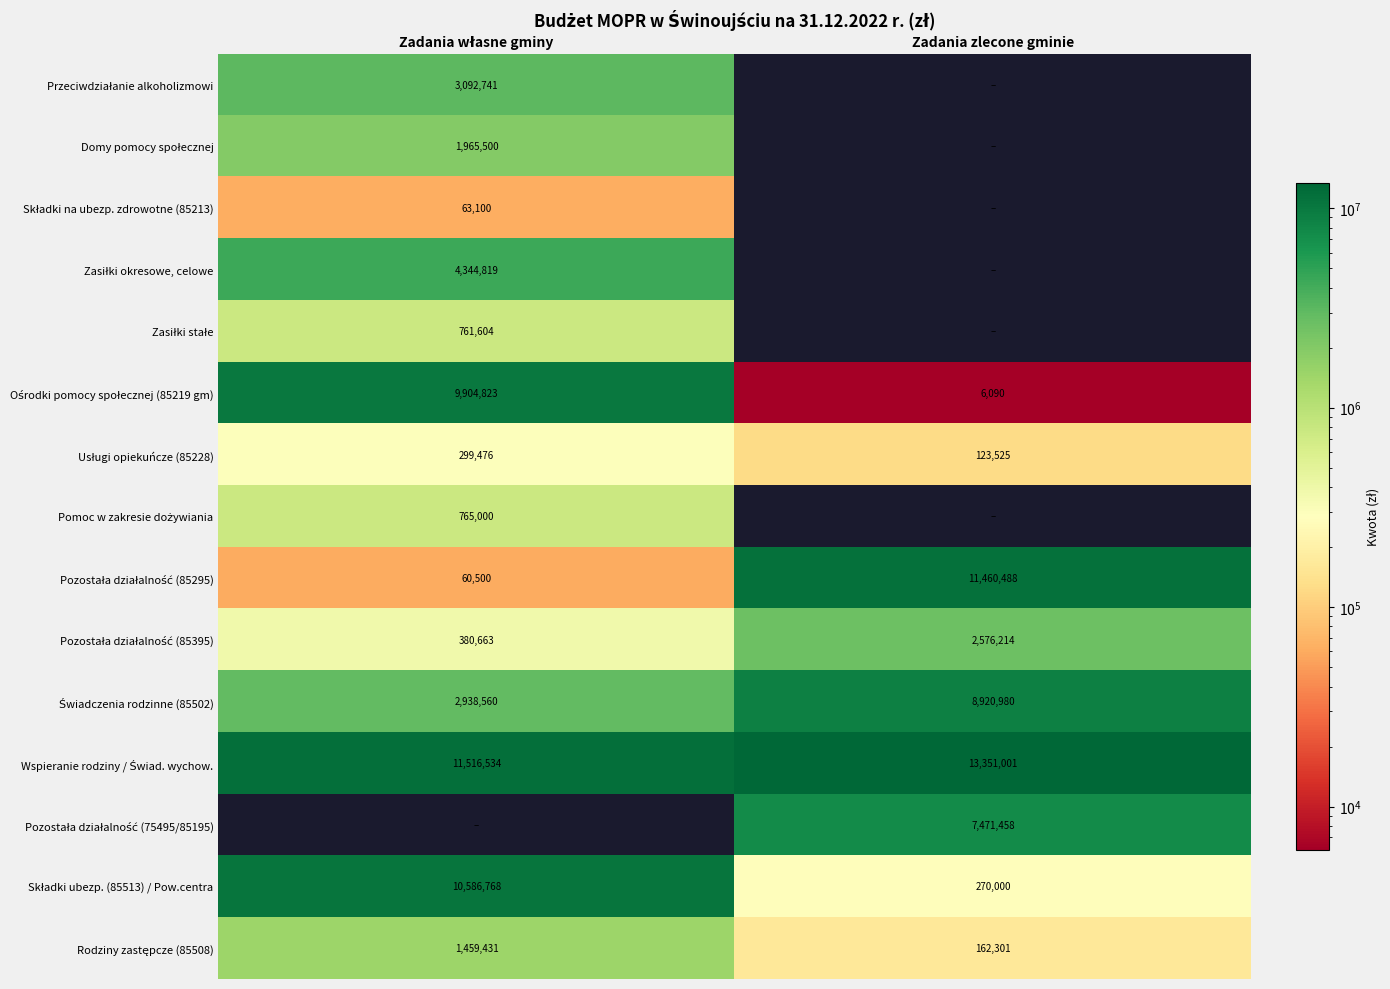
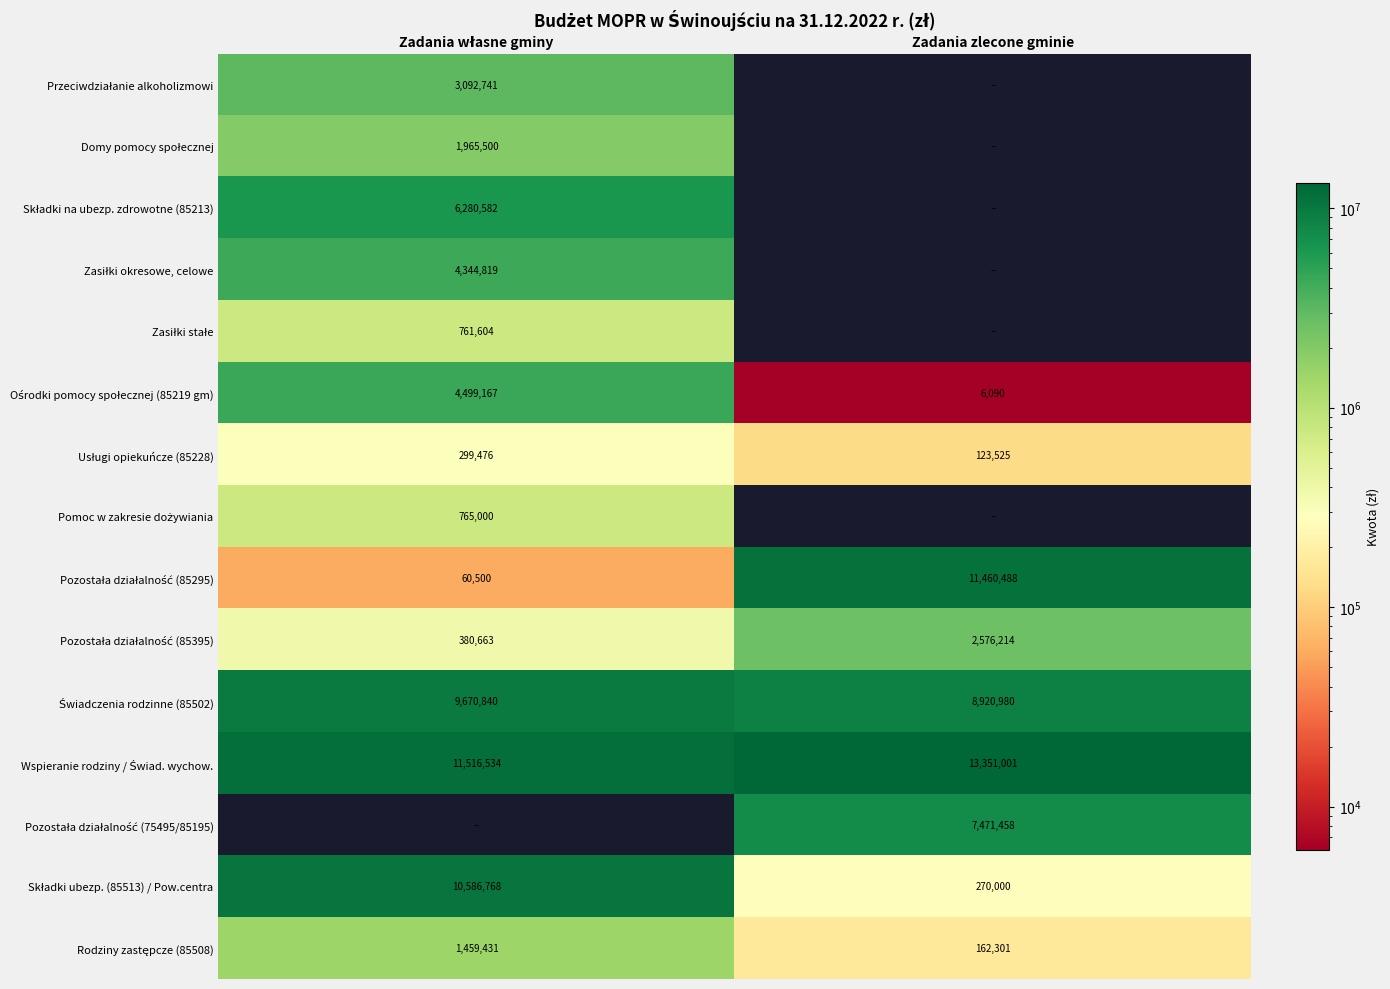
Składki na ubezp. zdrowotne (85213), Zadania własne gminy: 63,100 -> 6,280,582
Ośrodki pomocy społecznej (85219 gm), Zadania własne gminy: 9,904,823 -> 4,499,167
Świadczenia rodzinne (85502), Zadania własne gminy: 2,938,560 -> 9,670,840
